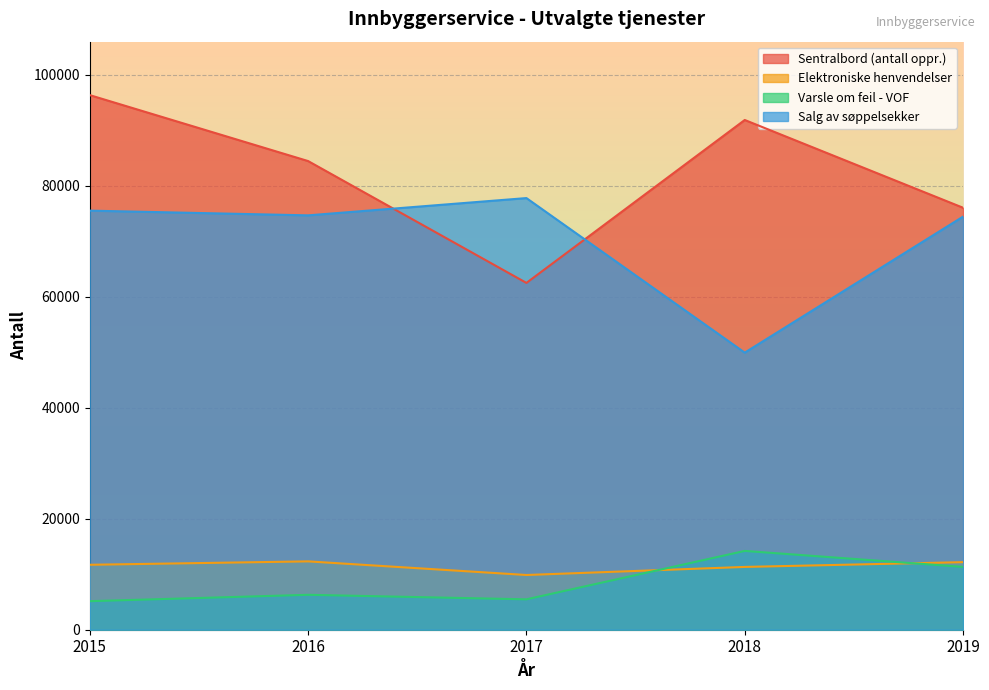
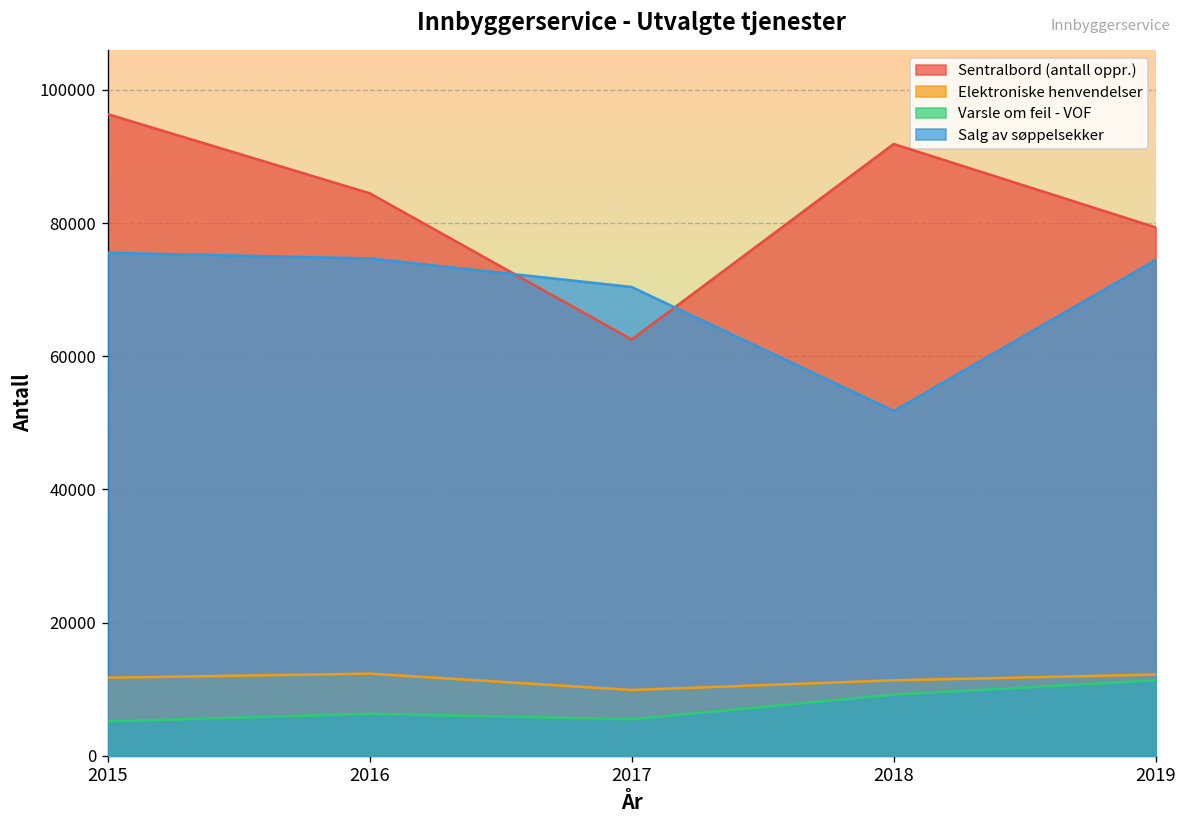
Salg av søppelsekker, 2017: 78000 -> 70000
Varsle om feil - VOF, 2018: 14000 -> 9000
Salg av søppelsekker, 2018: 50000 -> 52000
Sentralbord (antall oppr.), 2019: 76000 -> 79000
